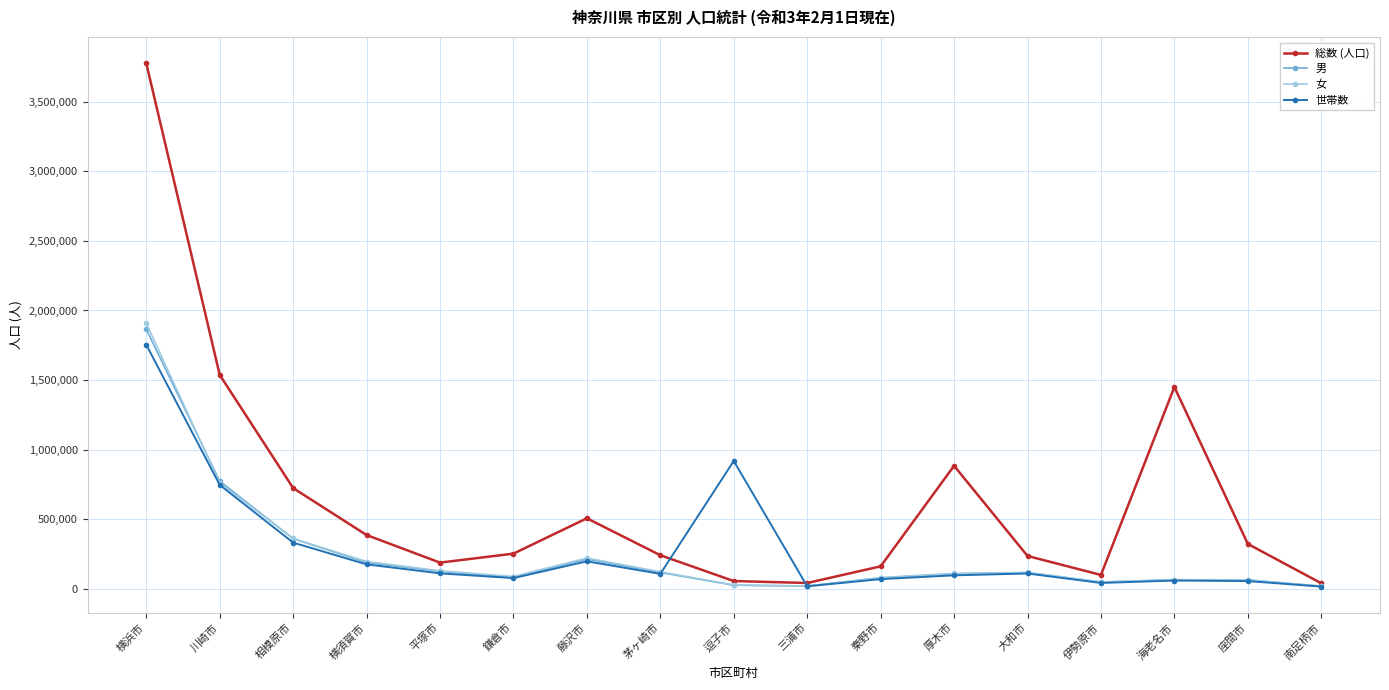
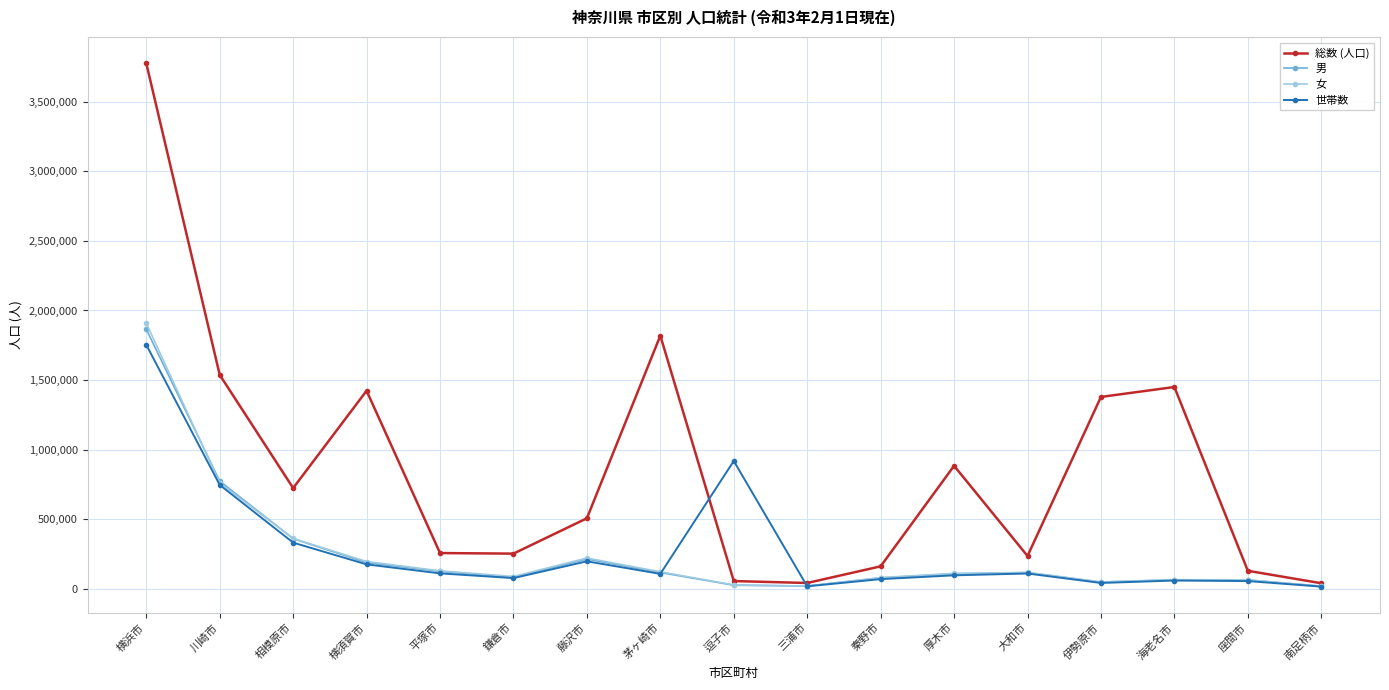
総数 (人口), 横須賀市: 390,000 -> 1,420,000
総数 (人口), 平塚市: 190,000 -> 260,000
総数 (人口), 茅ヶ崎市: 240,000 -> 1,820,000
総数 (人口), 伊勢原市: 100,000 -> 1,380,000
総数 (人口), 座間市: 320,000 -> 130,000
